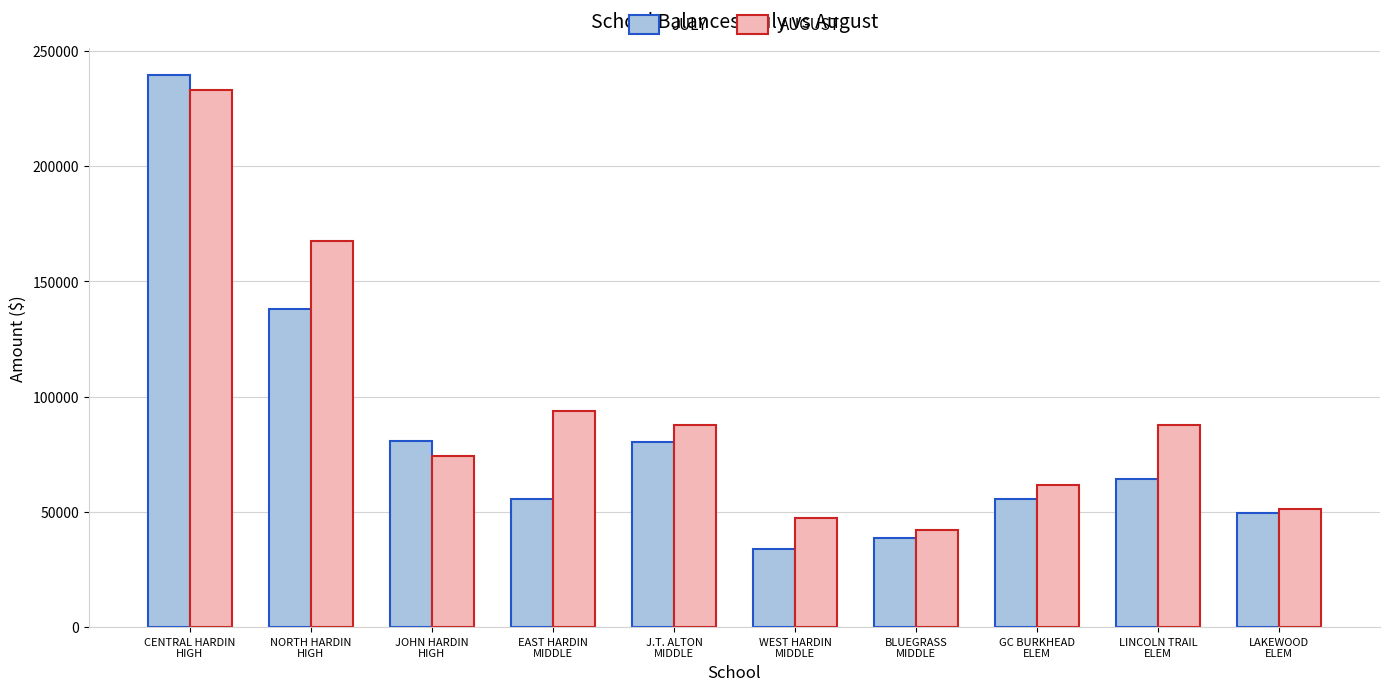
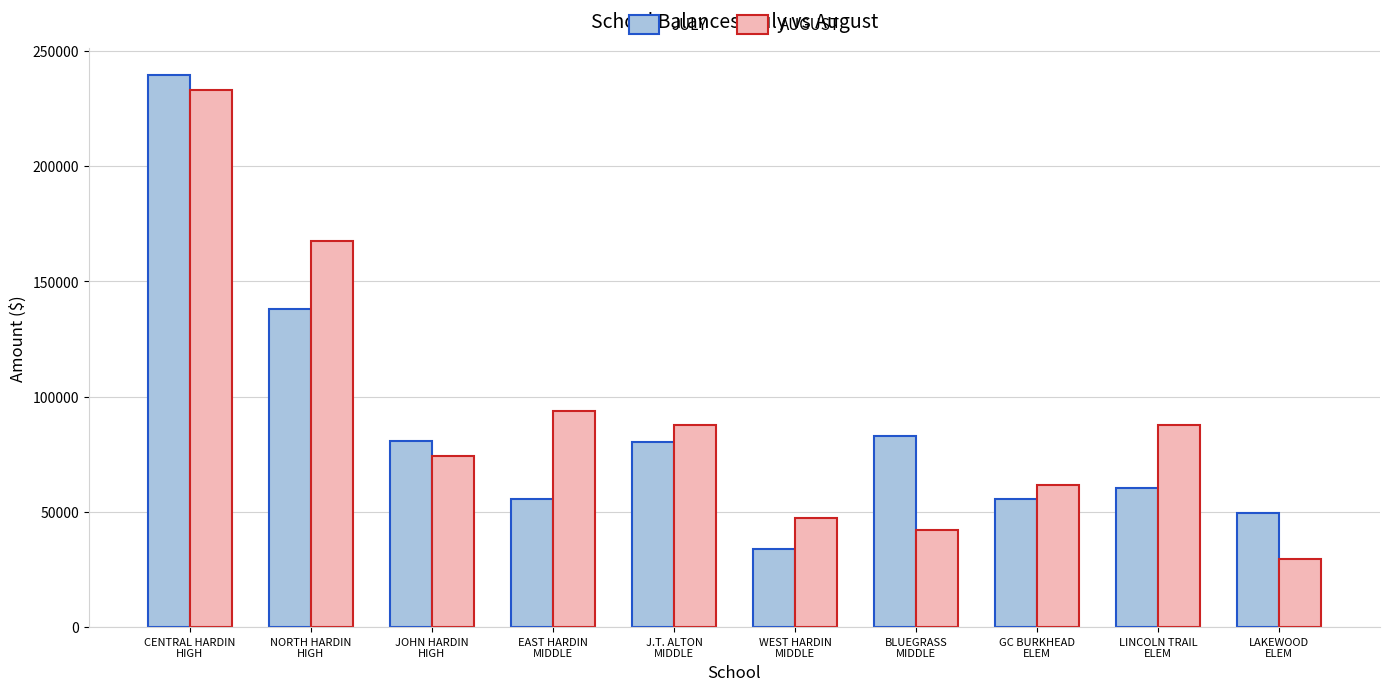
JULY, BLUEGRASS MIDDLE: 39000 -> 83000
JULY, LINCOLN TRAIL ELEM: 64000 -> 60000
AUGUST, LAKEWOOD ELEM: 51000 -> 30000
